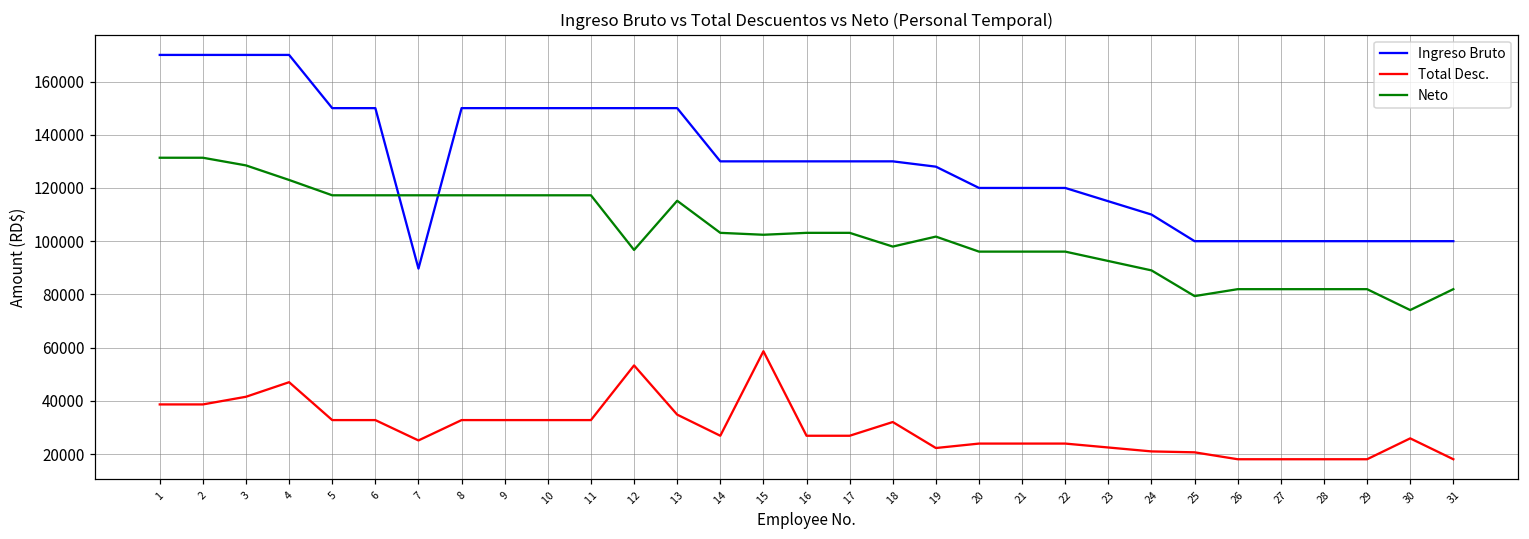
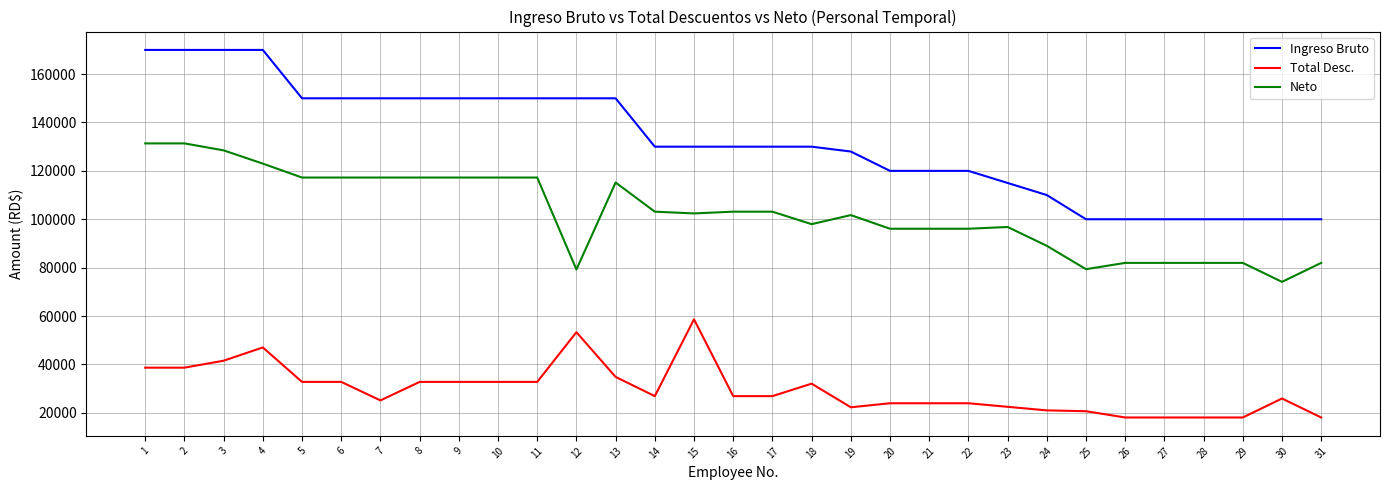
Ingreso Bruto, 7: 90000 -> 150000
Neto, 12: 97000 -> 79000
Neto, 23: 93000 -> 97000
